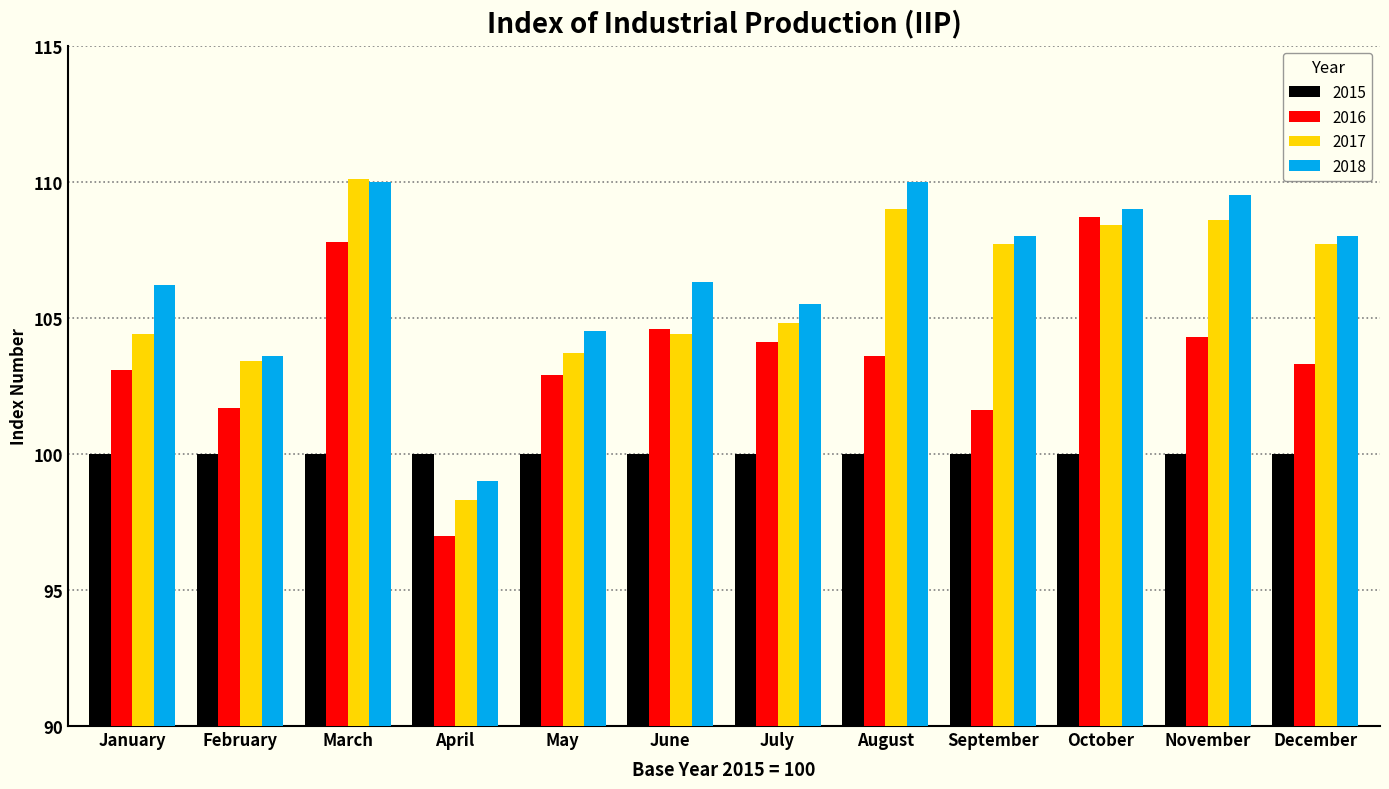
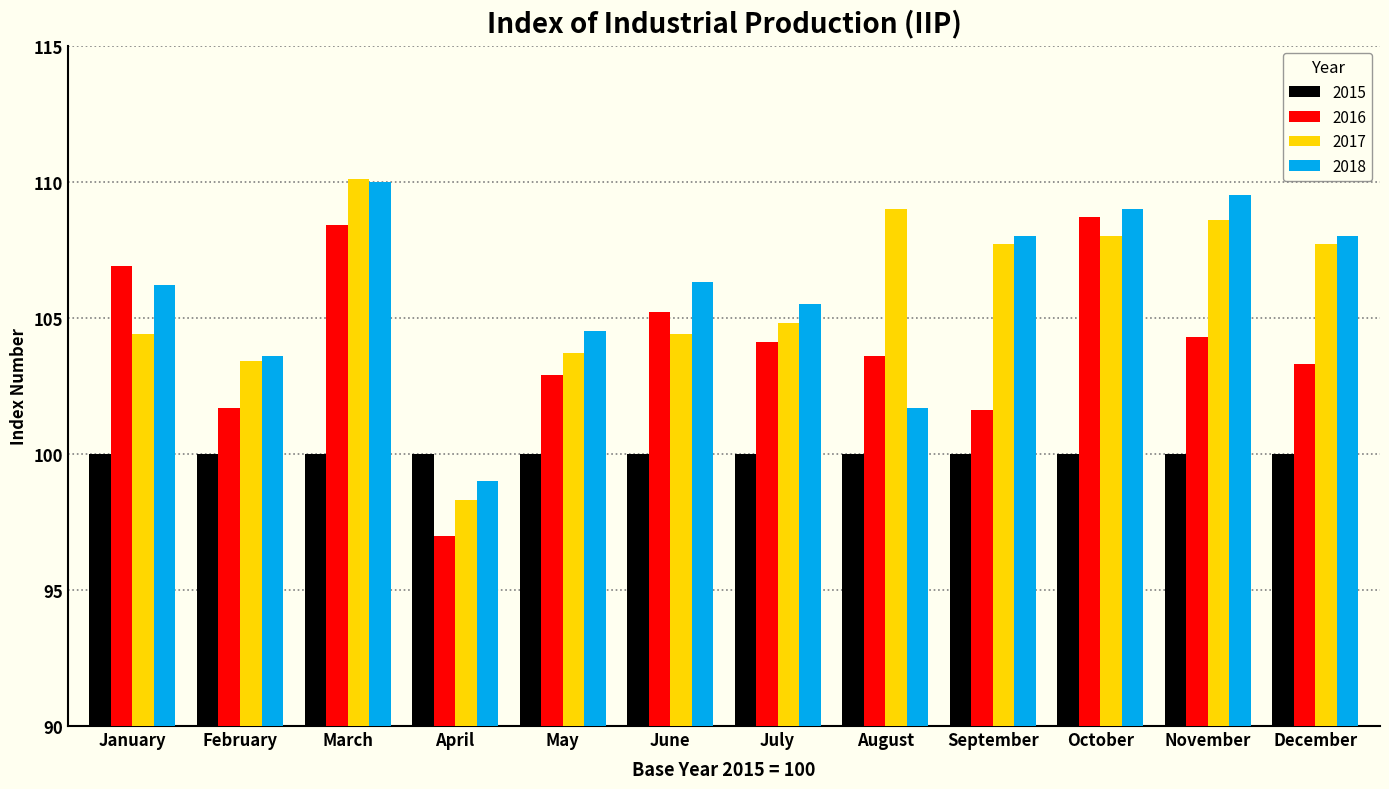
2016, January: 103.1 -> 106.9
2016, March: 107.8 -> 108.4
2016, June: 104.6 -> 105.2
2018, August: 110.0 -> 101.7
2017, October: 108.4 -> 108.0
